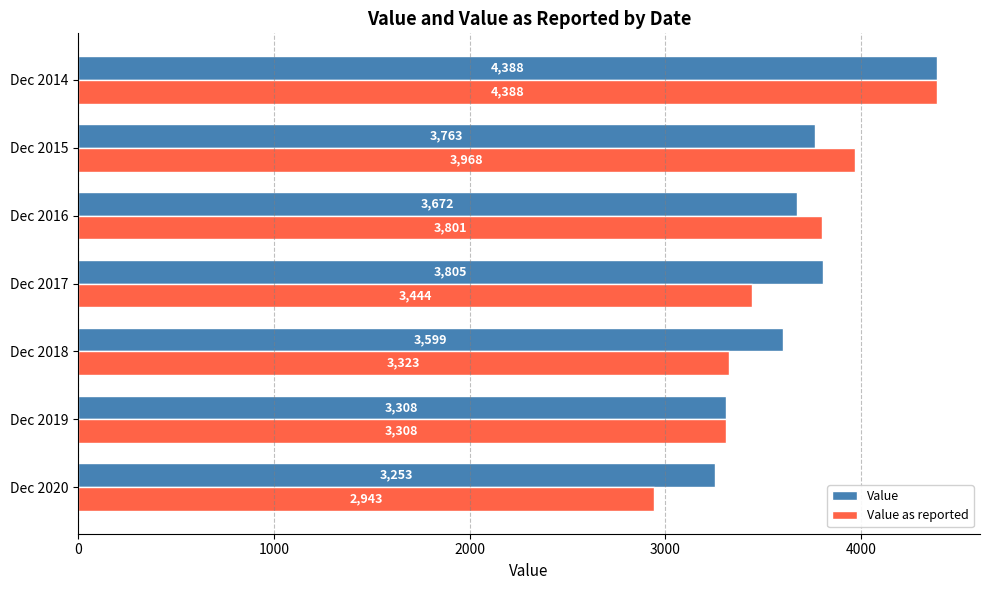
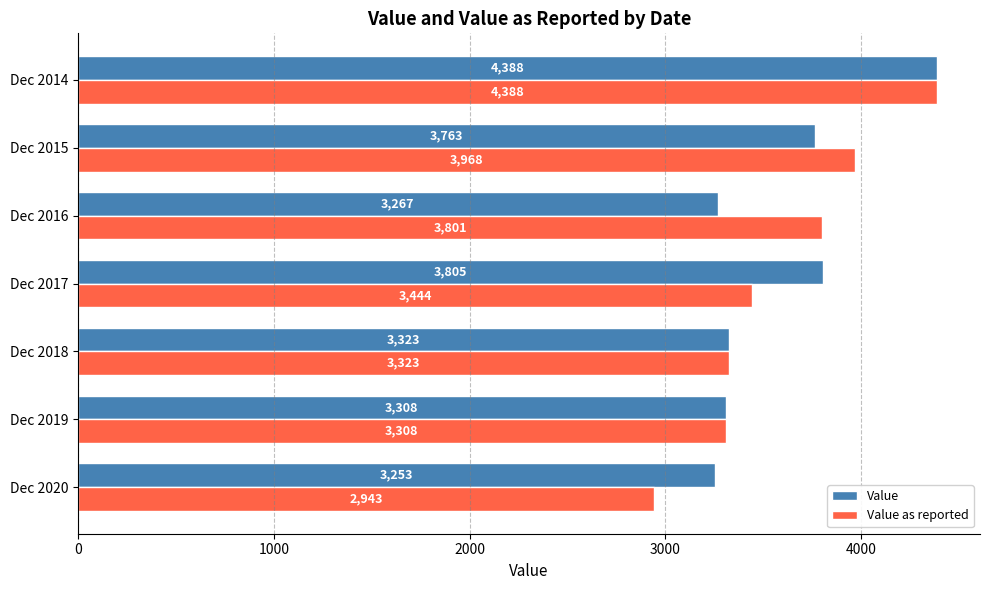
Value, Dec 2016: 3,672 -> 3,267
Value, Dec 2018: 3,599 -> 3,323
